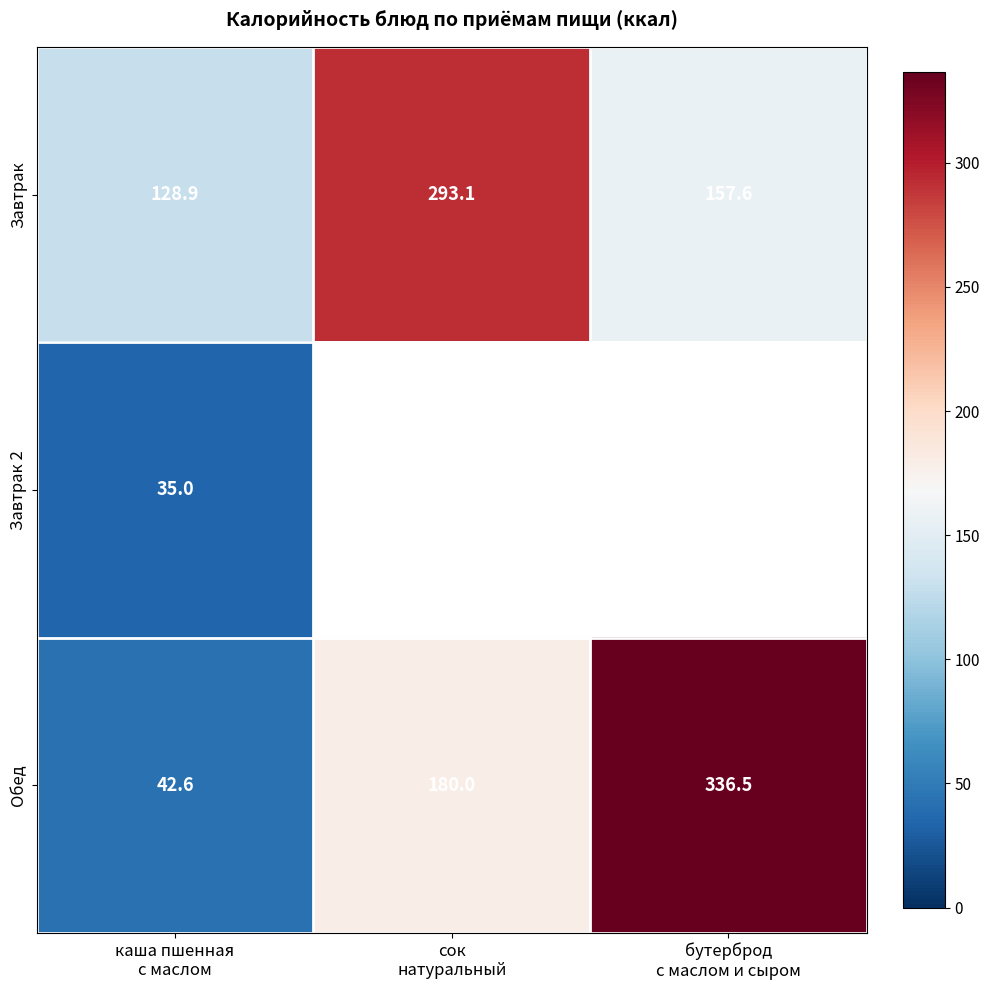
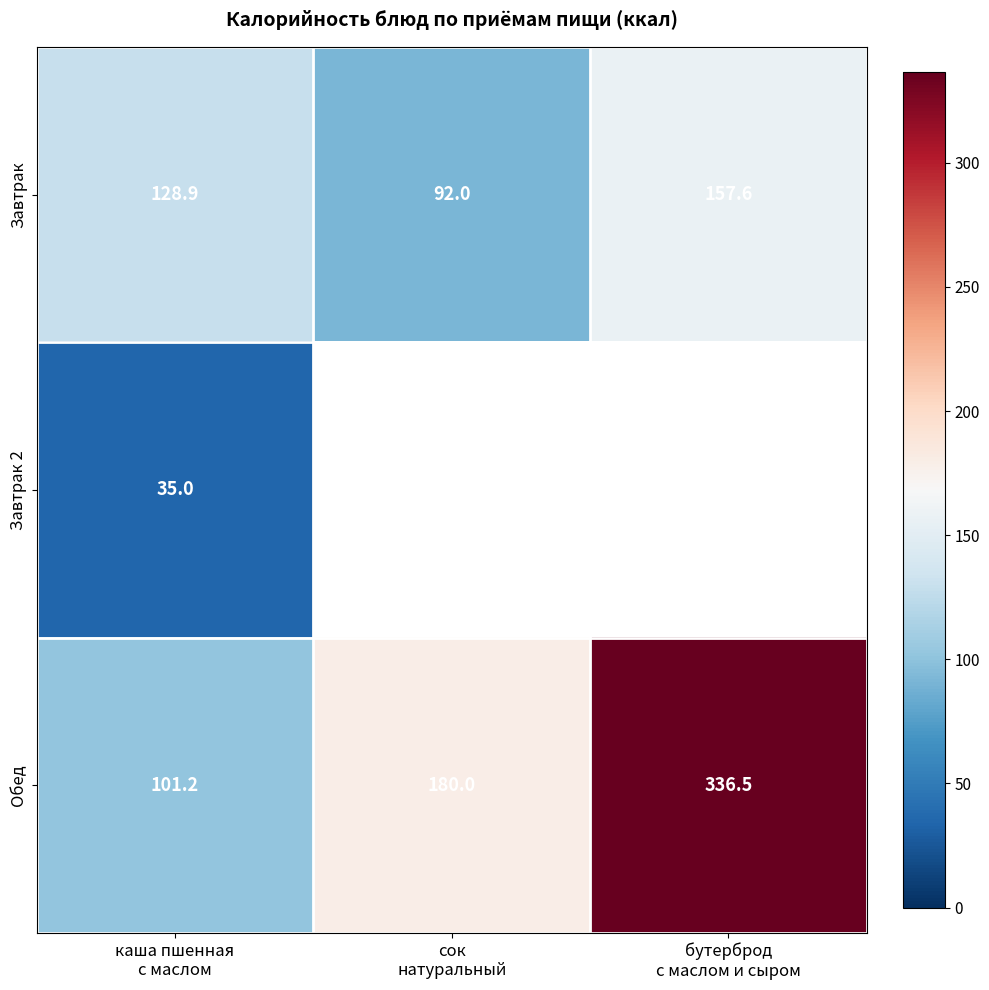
Завтрак, сок натуральный: 293.1 -> 92.0
Обед, каша пшенная с маслом: 42.6 -> 101.2
